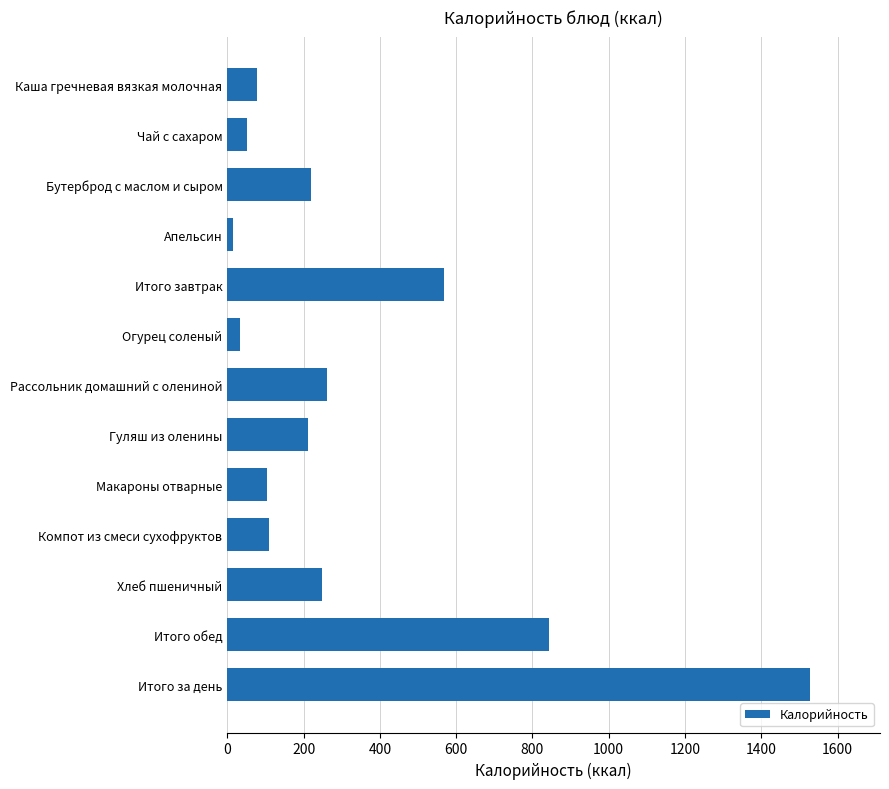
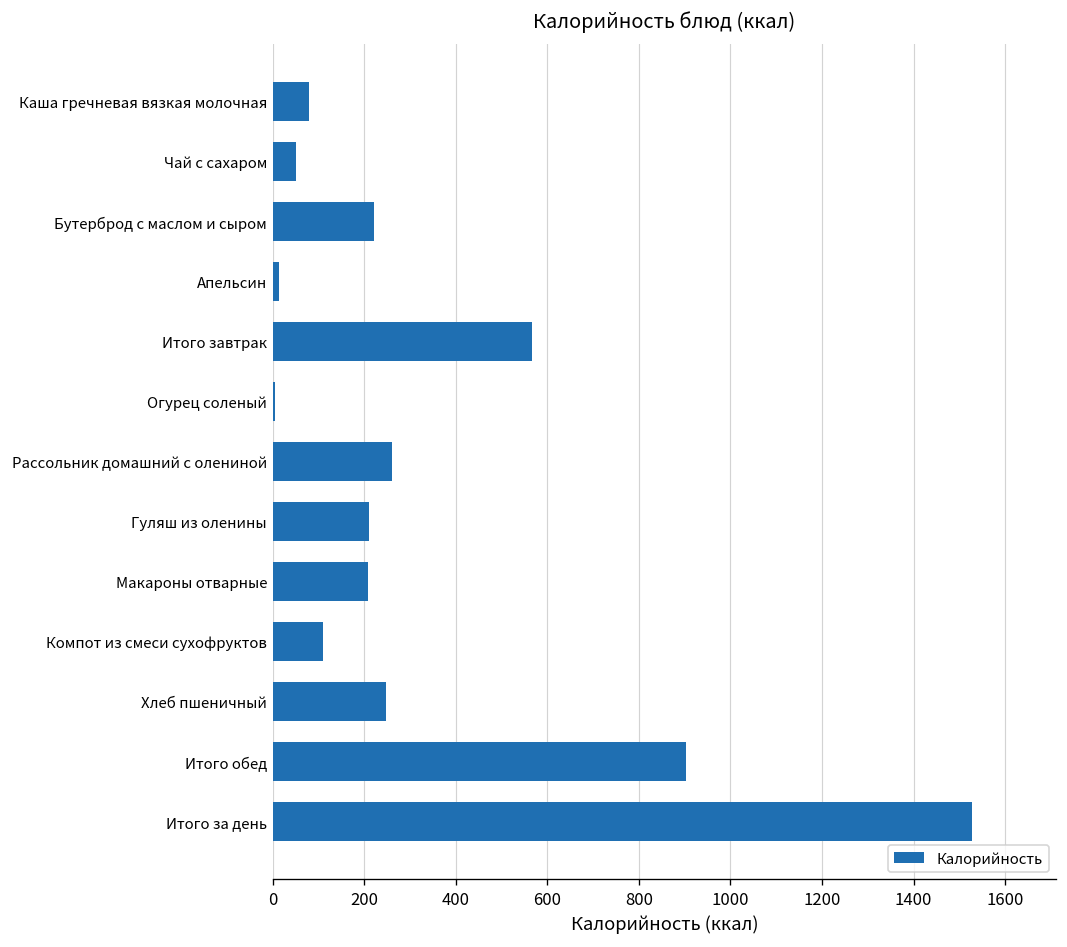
Огурец соленый: 30 -> 0
Макароны отварные: 100 -> 210
Итого обед: 840 -> 900
